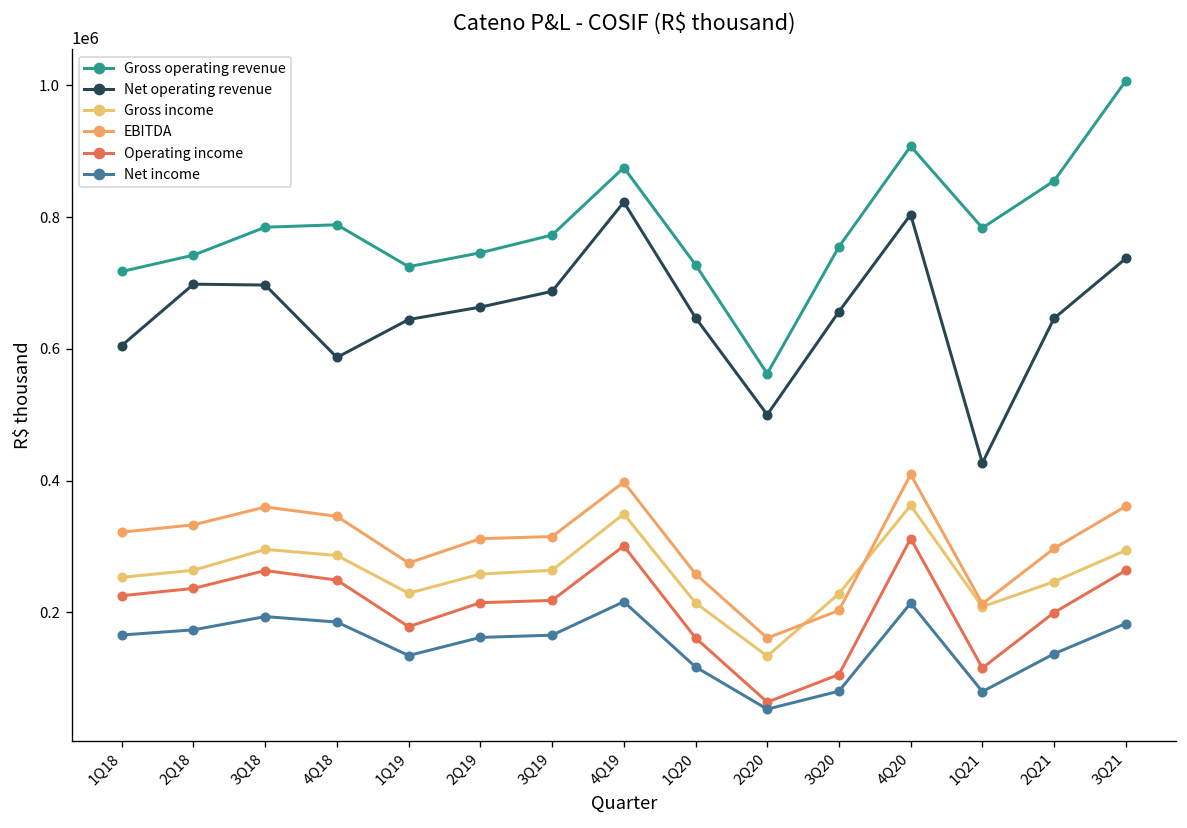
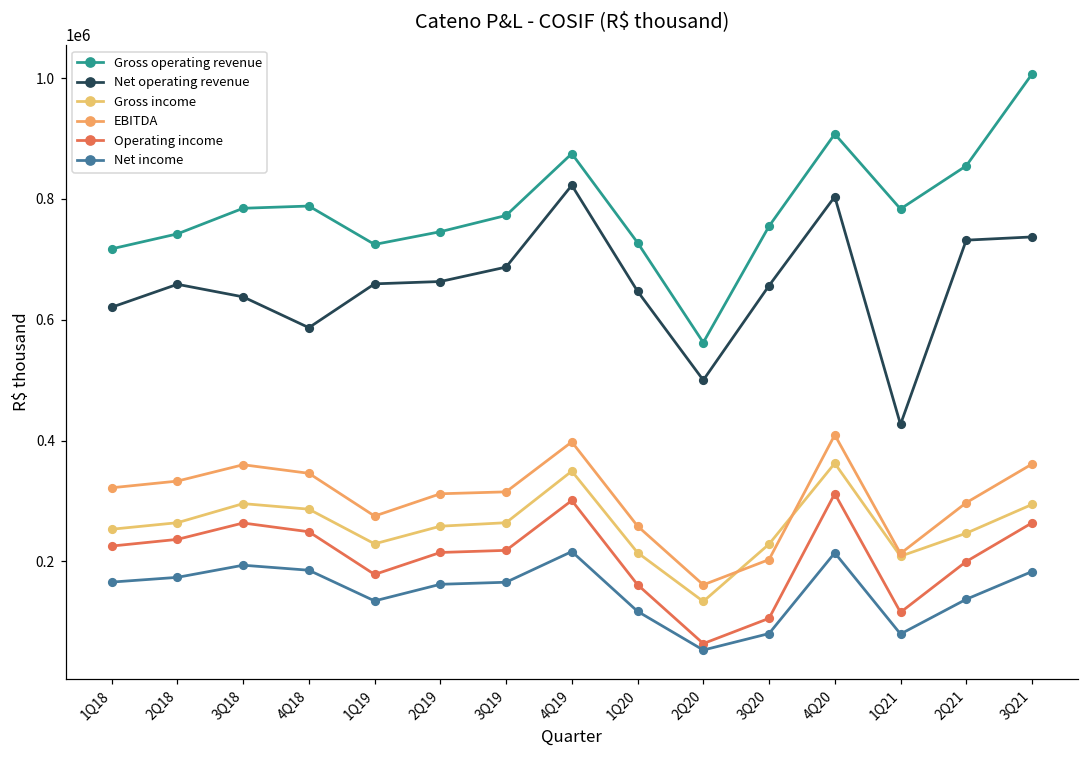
Net operating revenue, 1Q18: 610000 -> 620000
Net operating revenue, 2Q18: 700000 -> 660000
Net operating revenue, 3Q18: 700000 -> 640000
Net operating revenue, 1Q19: 640000 -> 660000
Net operating revenue, 2Q21: 650000 -> 730000
